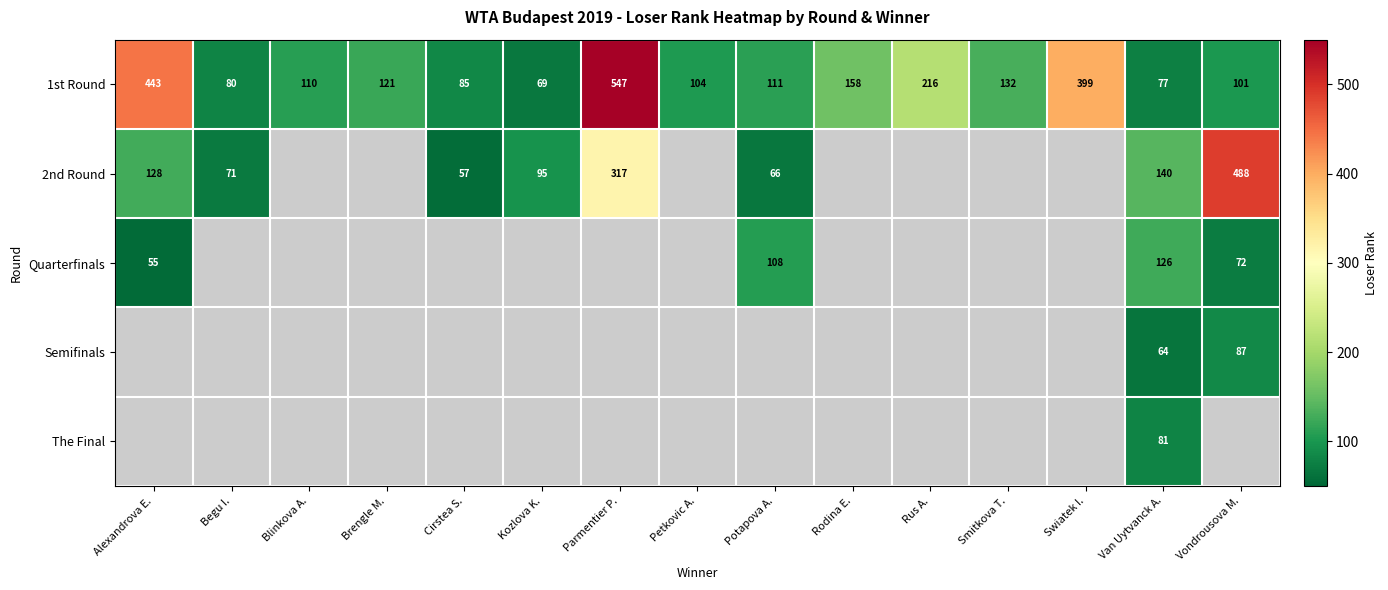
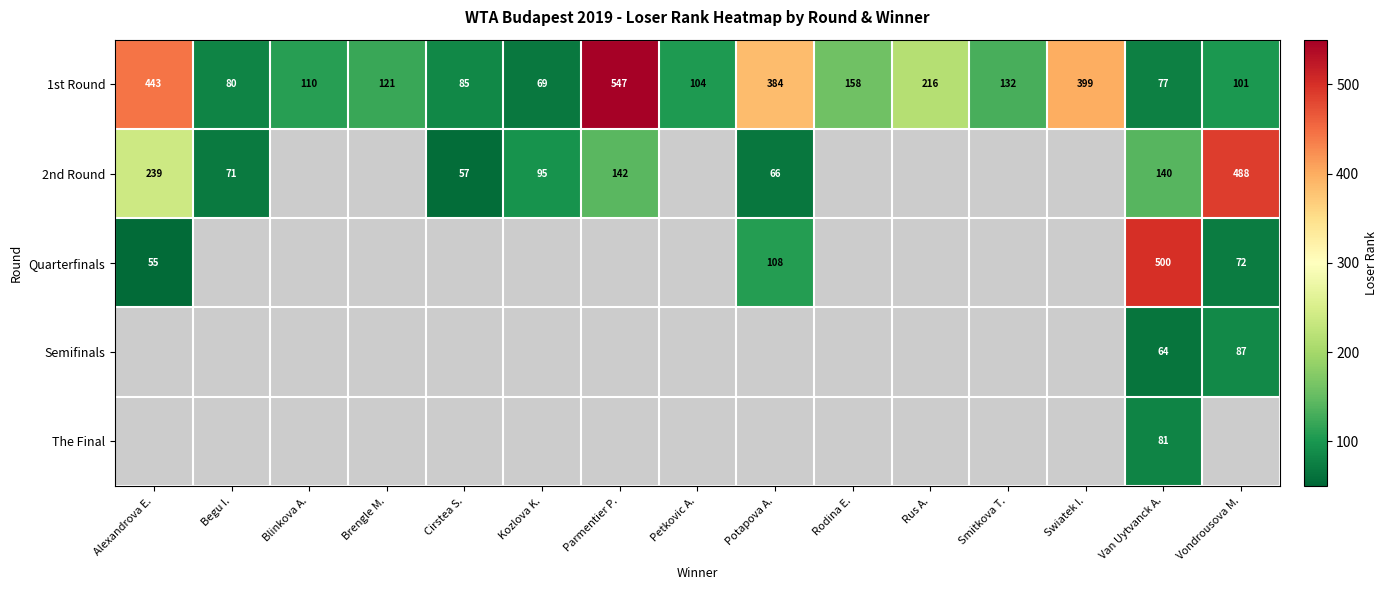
1st Round, Potapova A.: 111 -> 384
2nd Round, Alexandrova E.: 128 -> 239
2nd Round, Parmentier P.: 317 -> 142
Quarterfinals, Van Uytvanck A.: 126 -> 500
